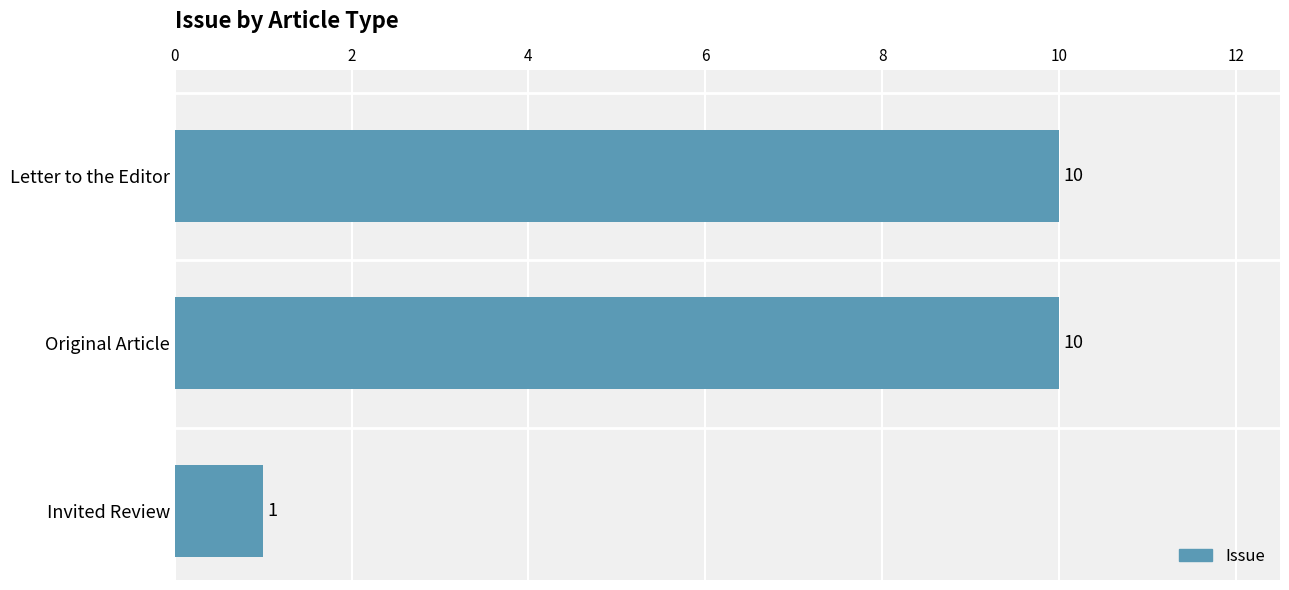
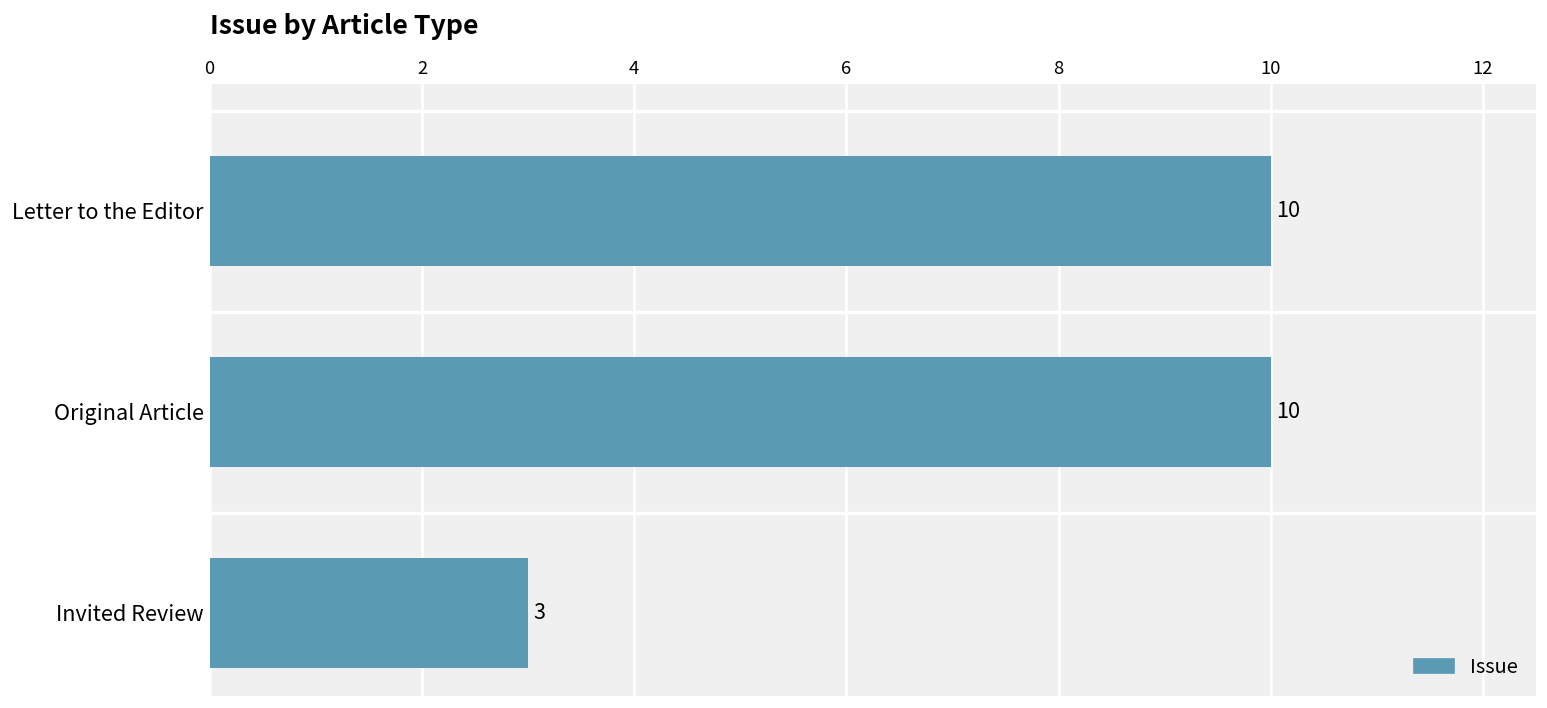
Invited Review: 1 -> 3
